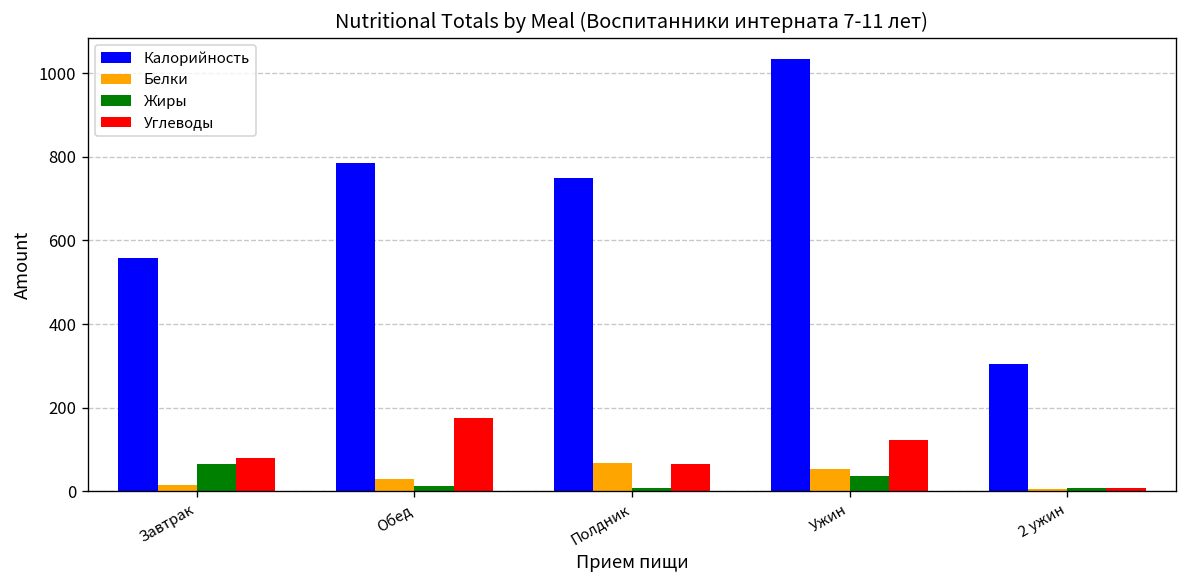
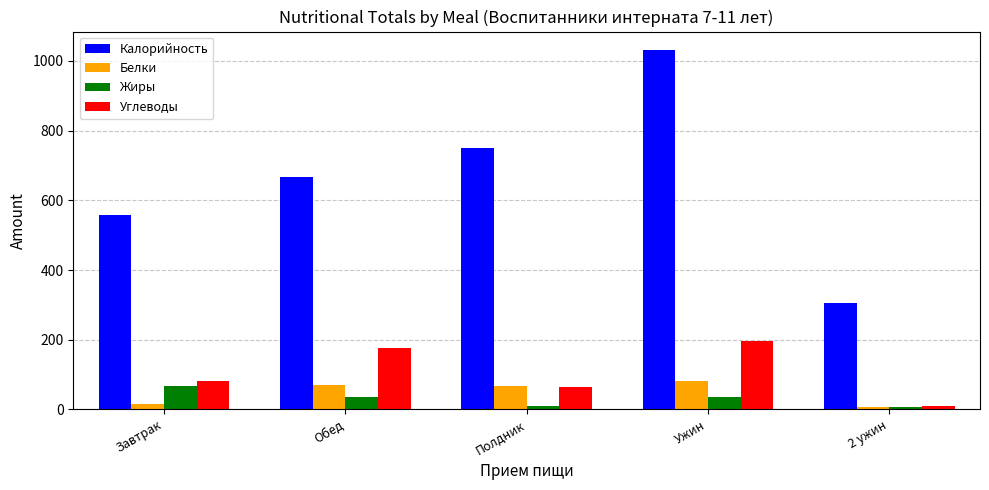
Калорийность, Обед: 780 -> 670
Белки, Обед: 30 -> 70
Жиры, Обед: 10 -> 30
Белки, Ужин: 50 -> 80
Углеводы, Ужин: 120 -> 200
